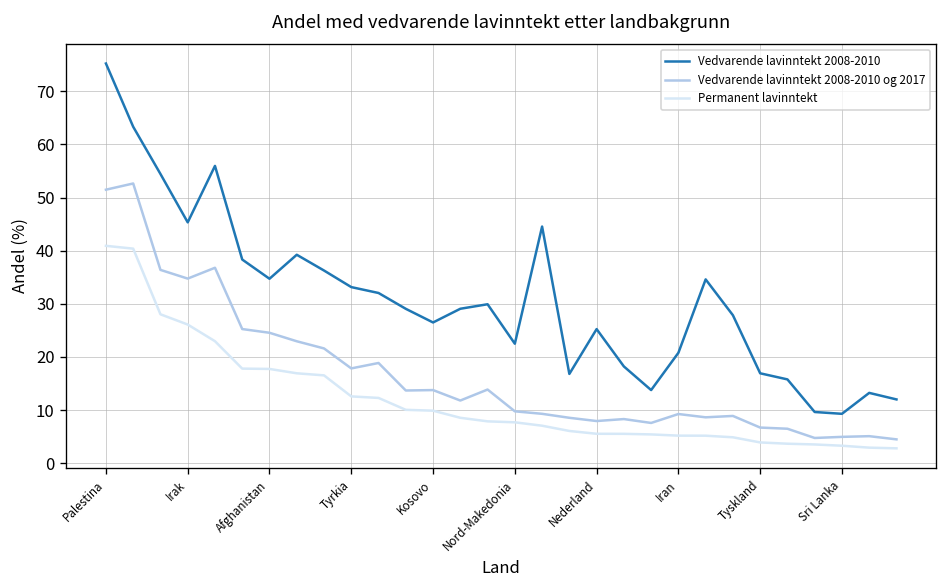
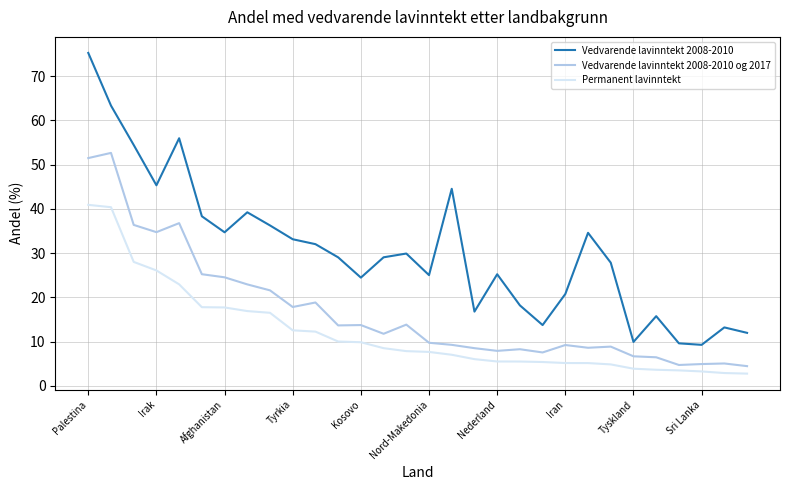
Vedvarende lavinntekt 2008-2010, Kosovo: 26 -> 24
Vedvarende lavinntekt 2008-2010, Nord-Makedonia: 22 -> 25
Vedvarende lavinntekt 2008-2010, Tyskland: 17 -> 10
